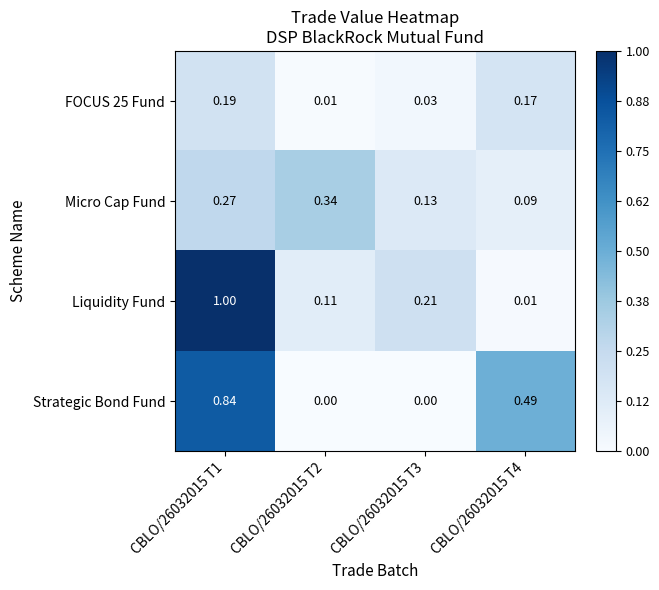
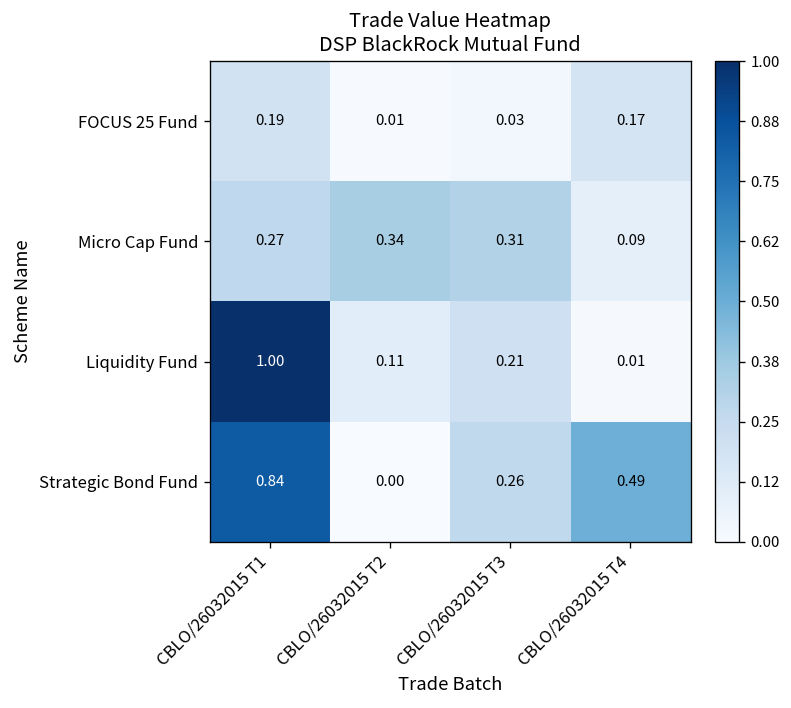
Micro Cap Fund, CBLO/26032015 T3: 0.13 -> 0.31
Strategic Bond Fund, CBLO/26032015 T3: 0.00 -> 0.26
